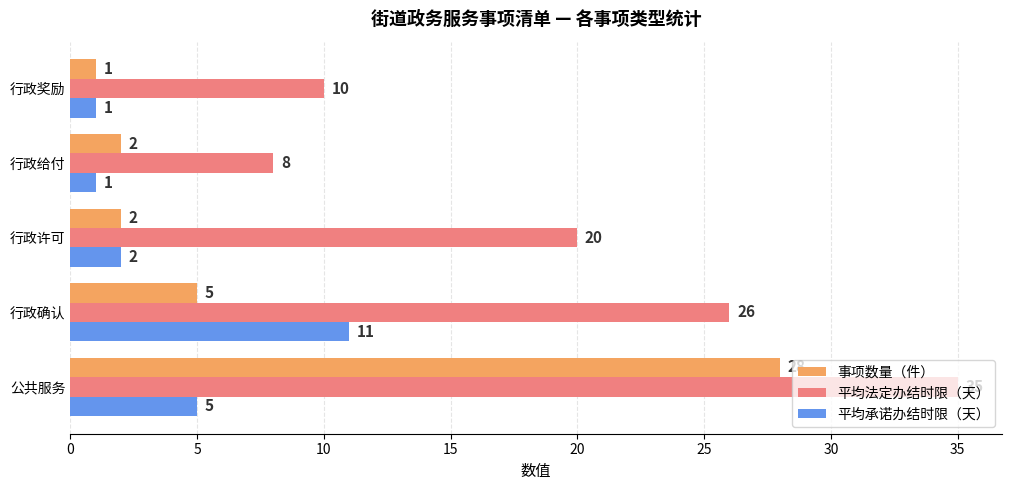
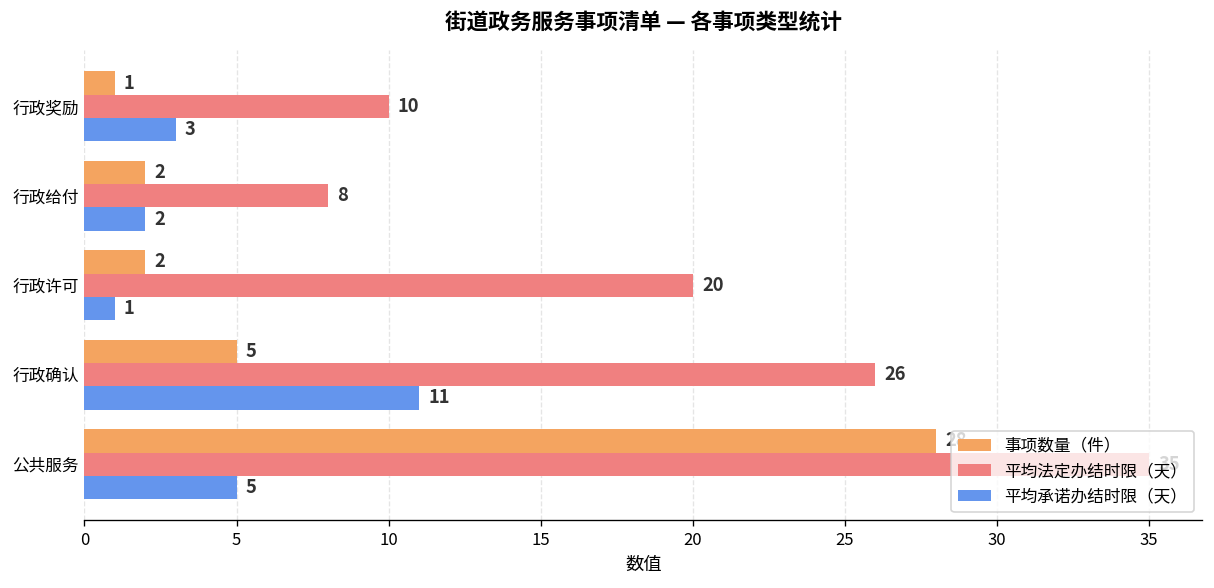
平均承诺办结时限（天）, 行政奖励: 1 -> 3
平均承诺办结时限（天）, 行政给付: 1 -> 2
平均承诺办结时限（天）, 行政许可: 2 -> 1
